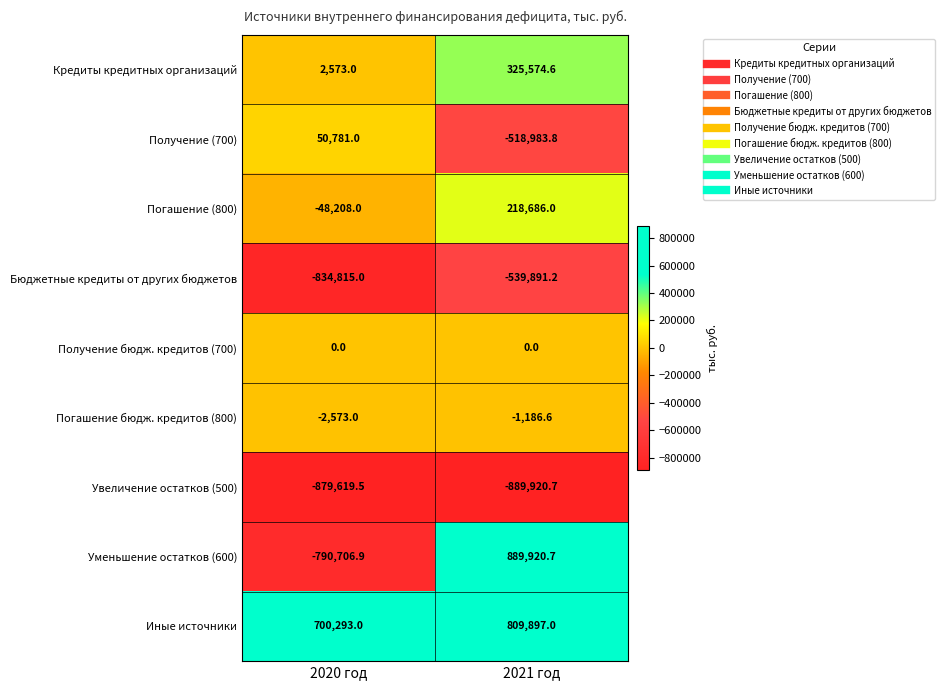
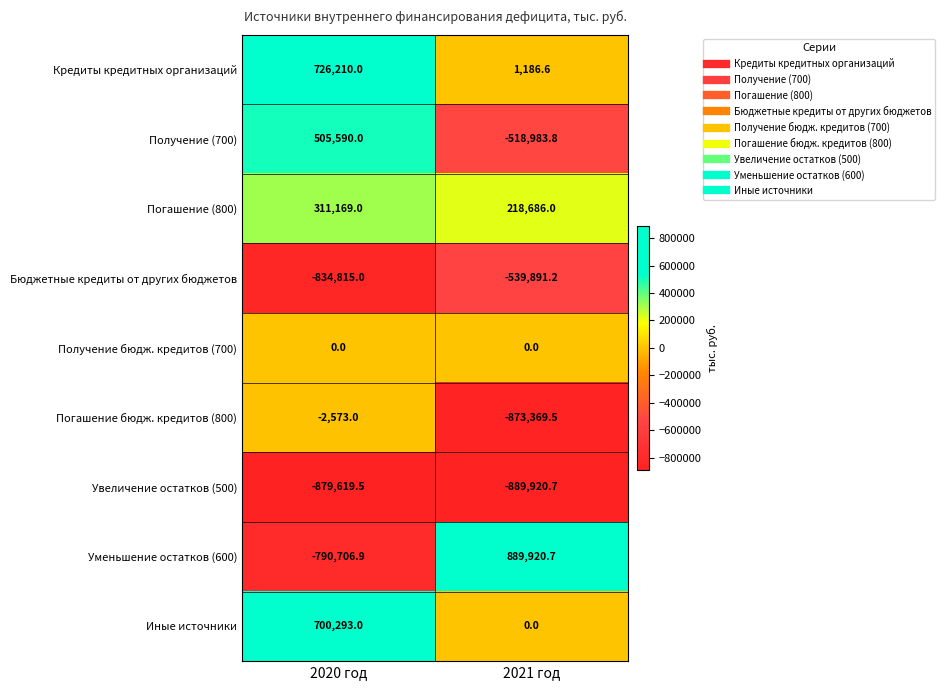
Кредиты кредитных организаций, 2020 год: 2,573.0 -> 726,210.0
Кредиты кредитных организаций, 2021 год: 325,574.6 -> 1,186.6
Получение (700), 2020 год: 50,781.0 -> 505,590.0
Погашение (800), 2020 год: -48,208.0 -> 311,169.0
Погашение бюдж. кредитов (800), 2021 год: -1,186.6 -> -873,369.5
Иные источники, 2021 год: 809,897.0 -> 0.0
